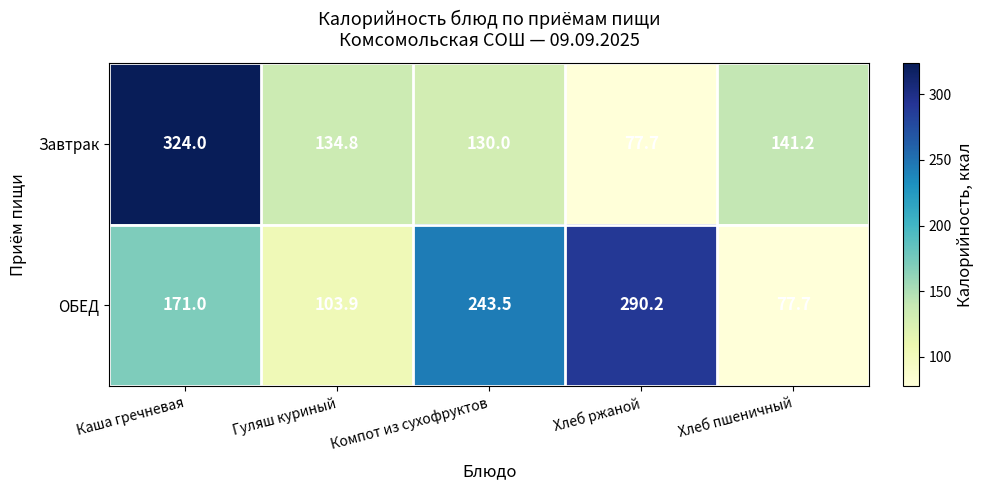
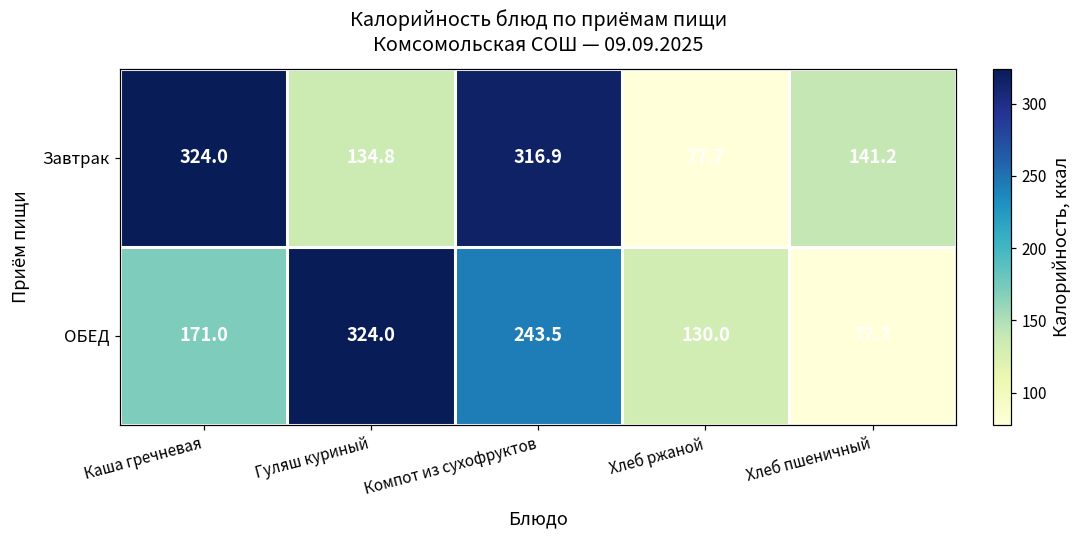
Завтрак, Компот из сухофруктов: 130.0 -> 316.9
ОБЕД, Гуляш куриный: 103.9 -> 324.0
ОБЕД, Хлеб ржаной: 290.2 -> 130.0
